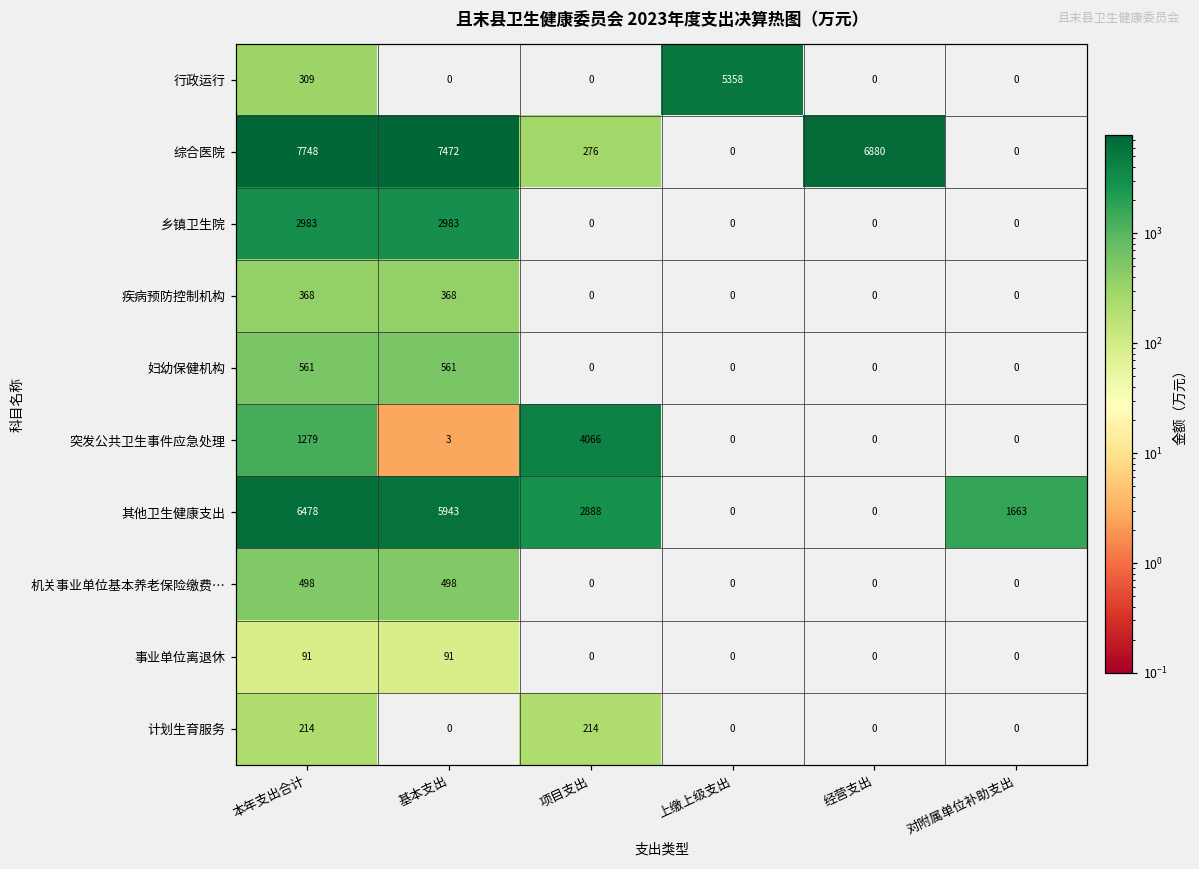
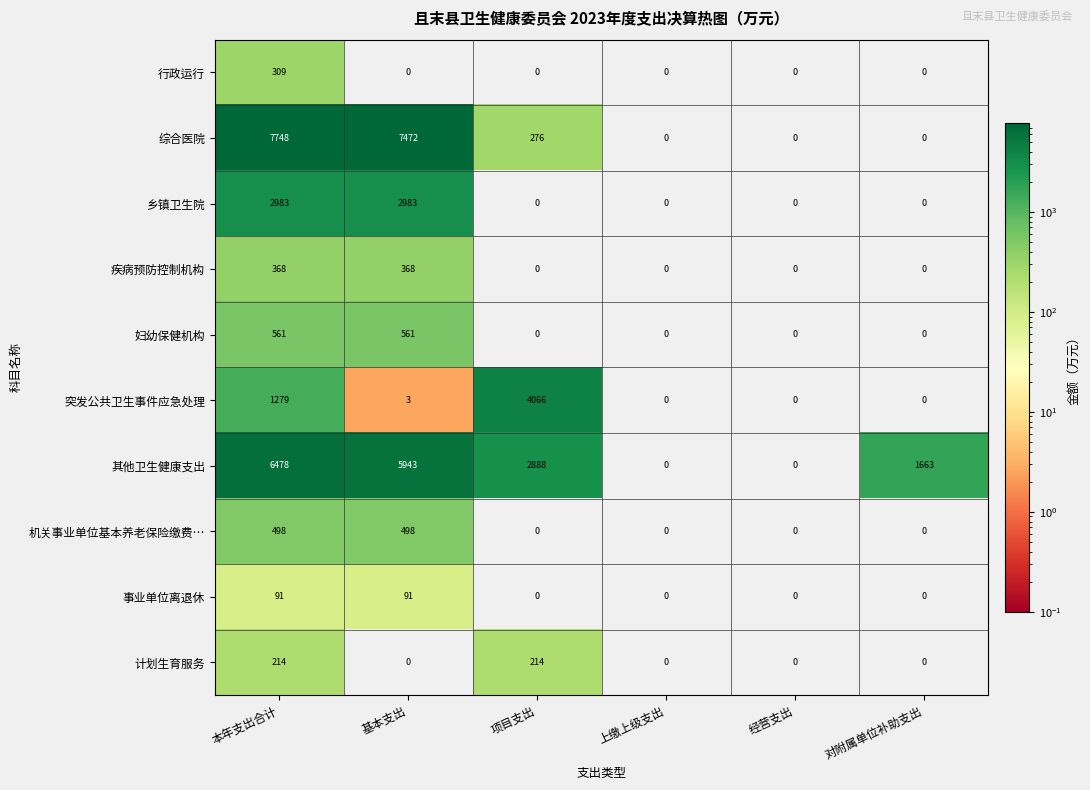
行政运行, 上缴上级支出: 5358 -> 0
综合医院, 经营支出: 6880 -> 0
